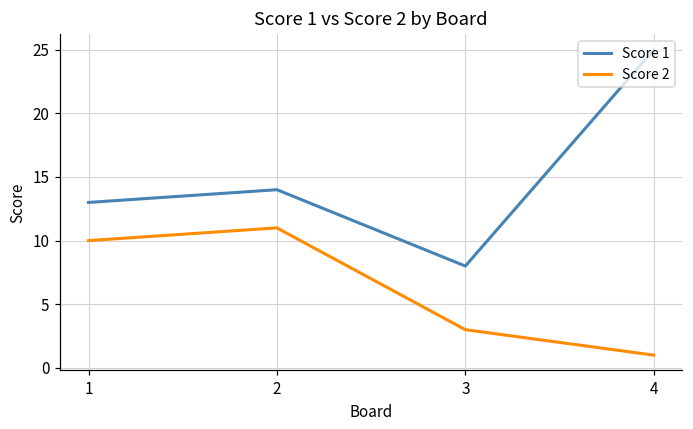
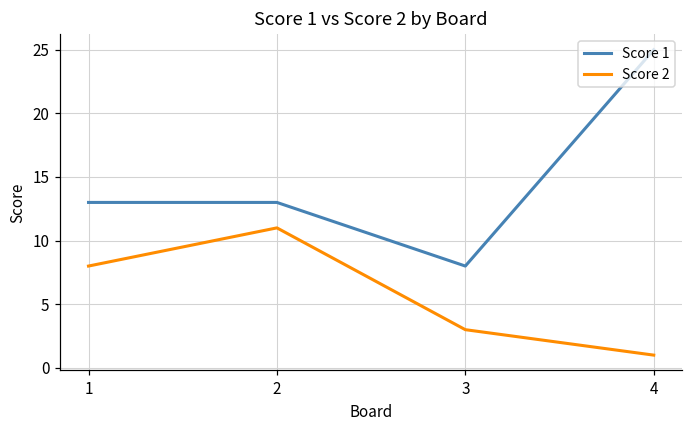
Score 2, 1: 10 -> 8
Score 1, 2: 14 -> 13
